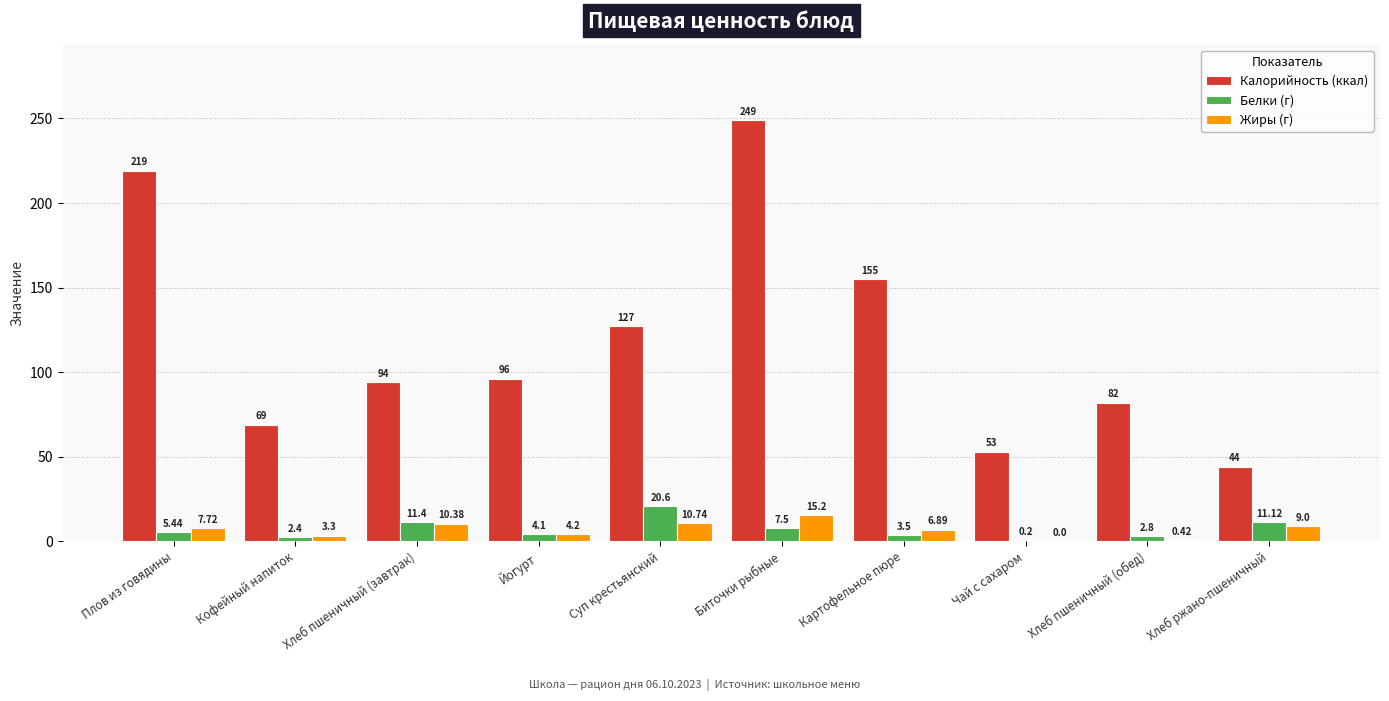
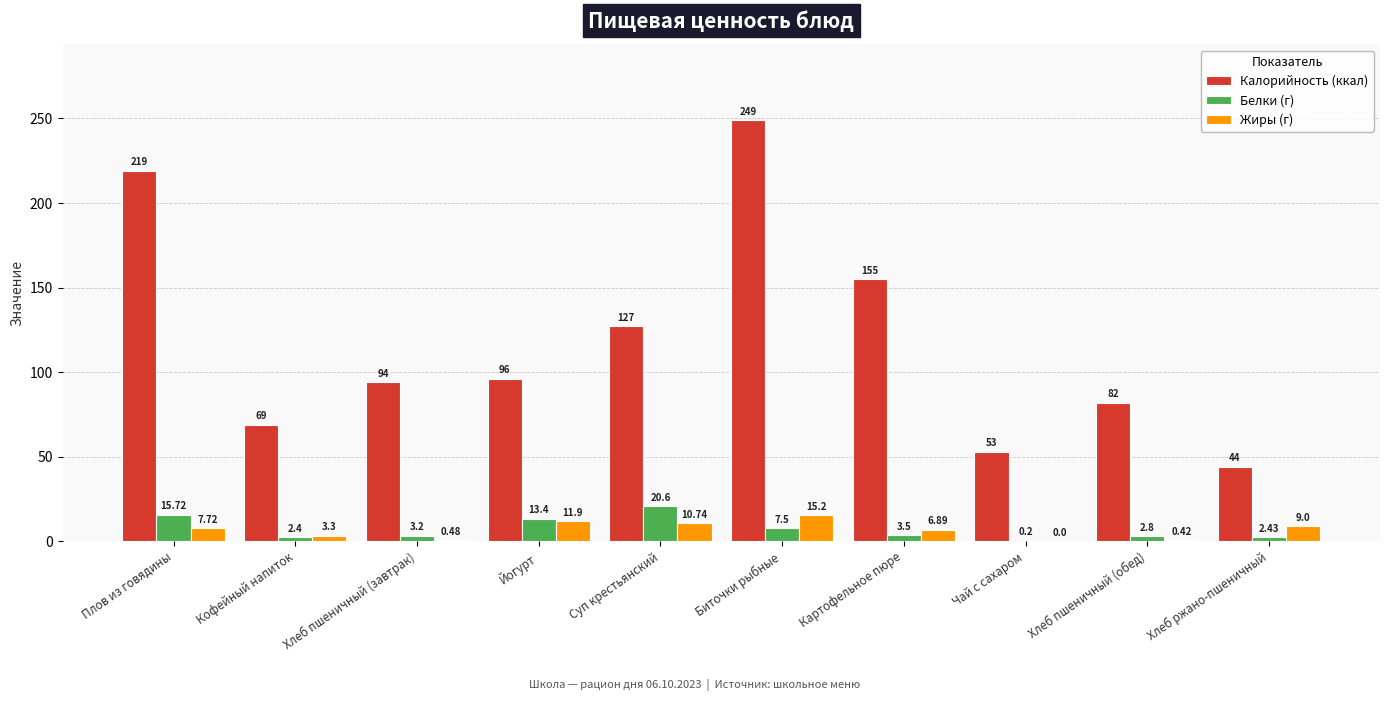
Белки (г), Плов из говядины: 5.44 -> 15.72
Белки (г), Хлеб пшеничный (завтрак): 11.4 -> 3.2
Жиры (г), Хлеб пшеничный (завтрак): 10.38 -> 0.48
Белки (г), Йогурт: 4.1 -> 13.4
Жиры (г), Йогурт: 4.2 -> 11.9
Белки (г), Хлеб ржано-пшеничный: 11.12 -> 2.43
